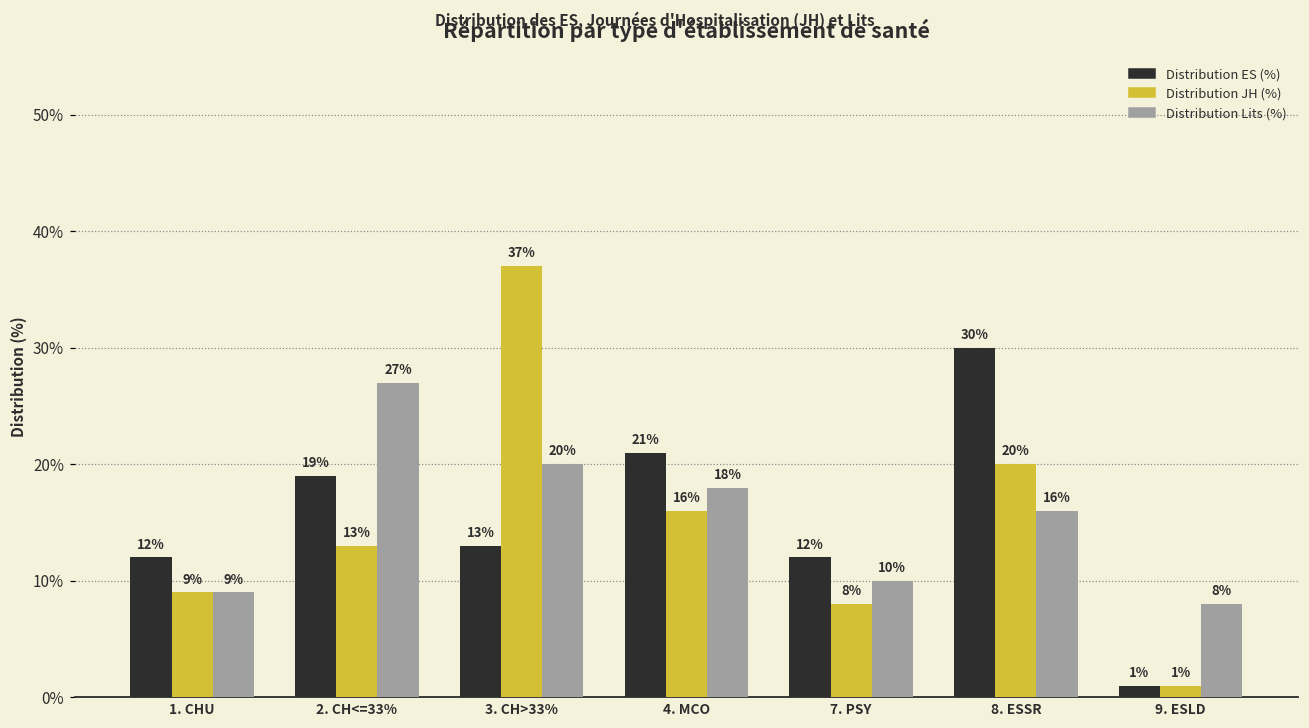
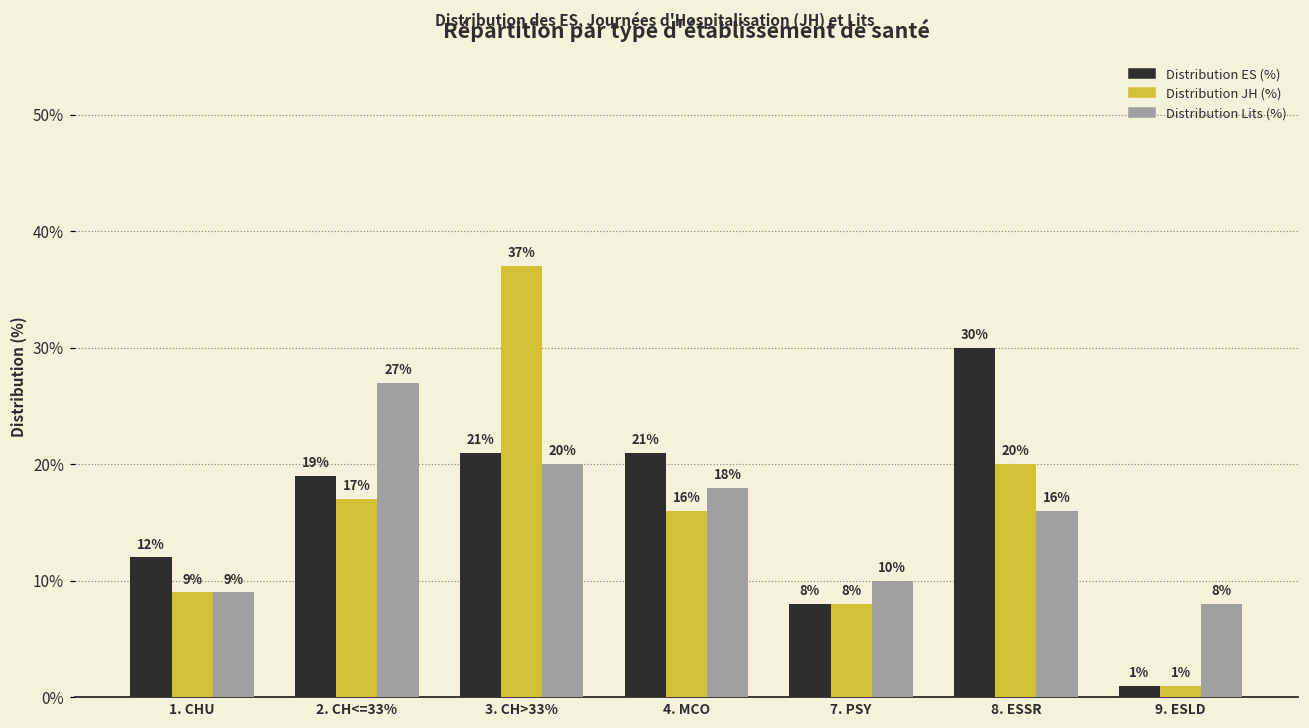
Distribution JH (%), 2. CH<=33%: 13% -> 17%
Distribution ES (%), 3. CH>33%: 13% -> 21%
Distribution ES (%), 7. PSY: 12% -> 8%
